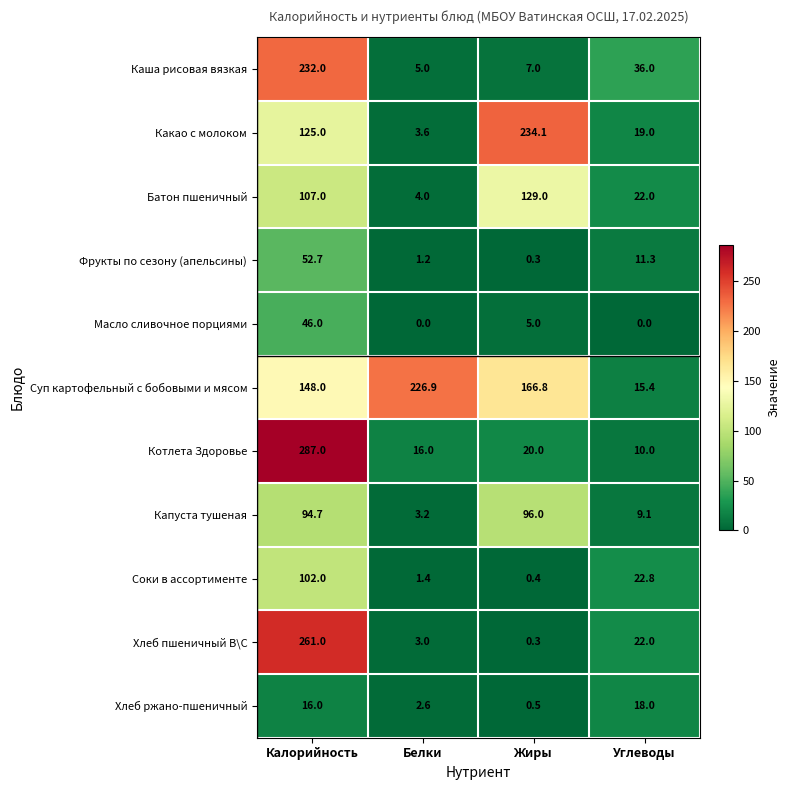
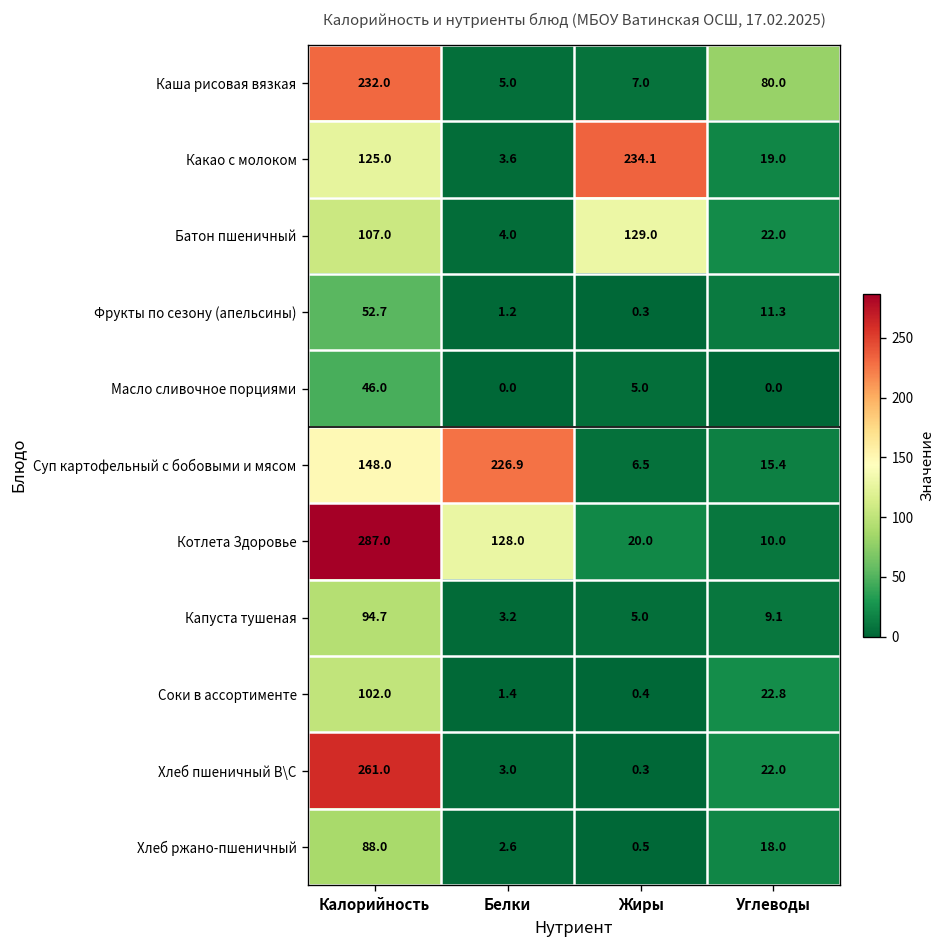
Каша рисовая вязкая, Углеводы: 36.0 -> 80.0
Суп картофельный с бобовыми и мясом, Жиры: 166.8 -> 6.5
Котлета Здоровье, Белки: 16.0 -> 128.0
Капуста тушеная, Жиры: 96.0 -> 5.0
Хлеб ржано-пшеничный, Калорийность: 16.0 -> 88.0
